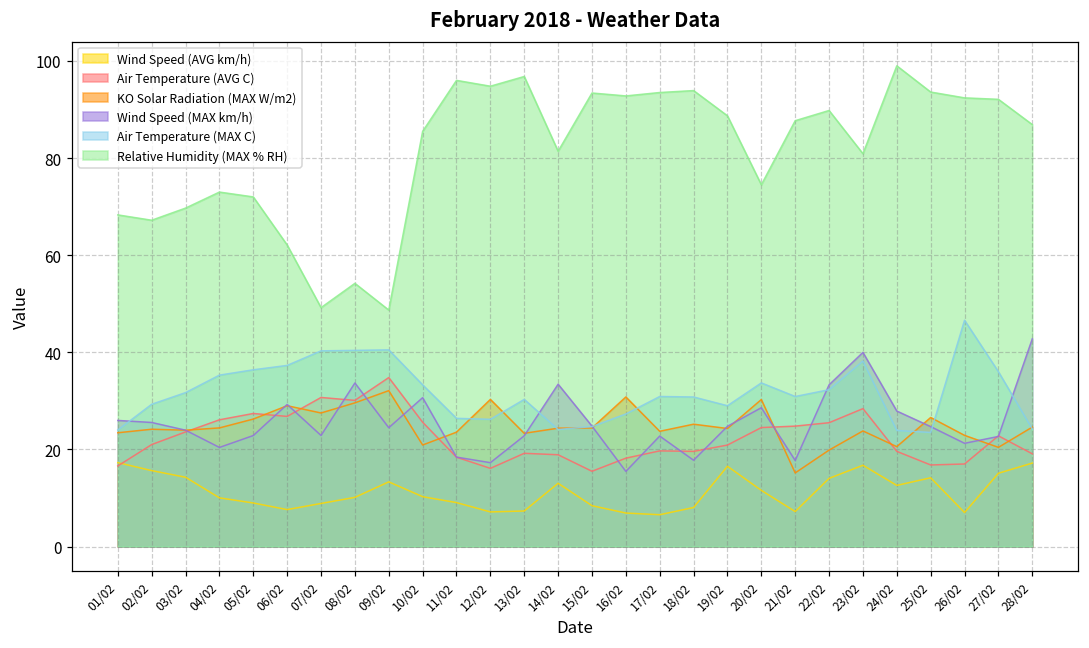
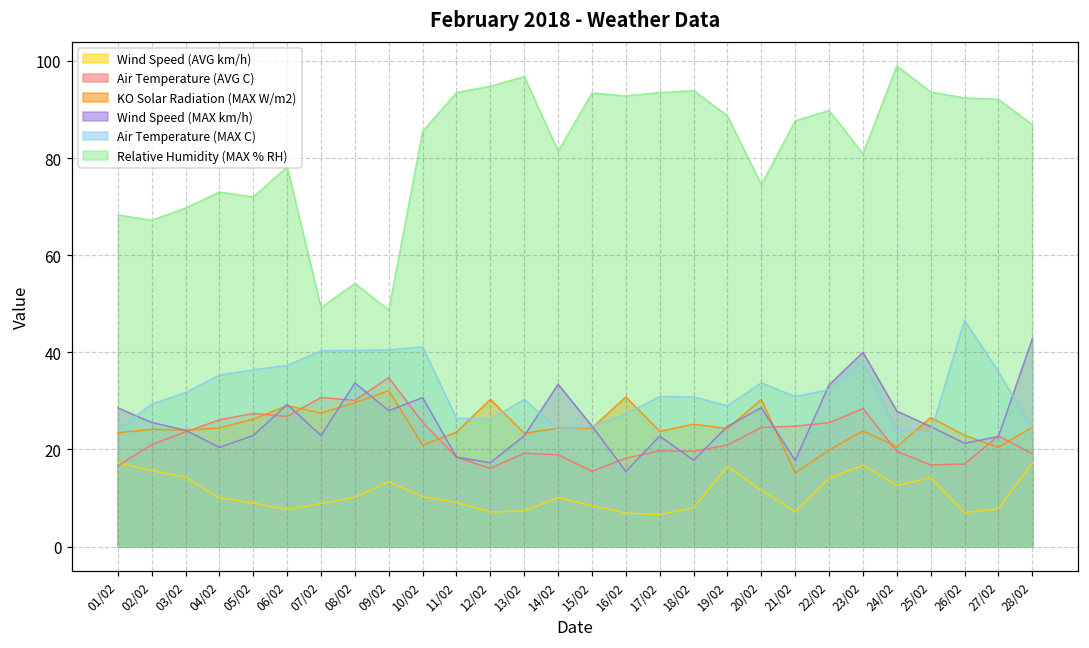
Wind Speed (MAX km/h), 01/02: 26 -> 29
Relative Humidity (MAX % RH), 06/02: 62 -> 78
Wind Speed (MAX km/h), 09/02: 24 -> 28
Air Temperature (MAX C), 10/02: 33 -> 41
Relative Humidity (MAX % RH), 11/02: 96 -> 94
Wind Speed (AVG km/h), 14/02: 13 -> 10
Wind Speed (AVG km/h), 27/02: 15 -> 8
